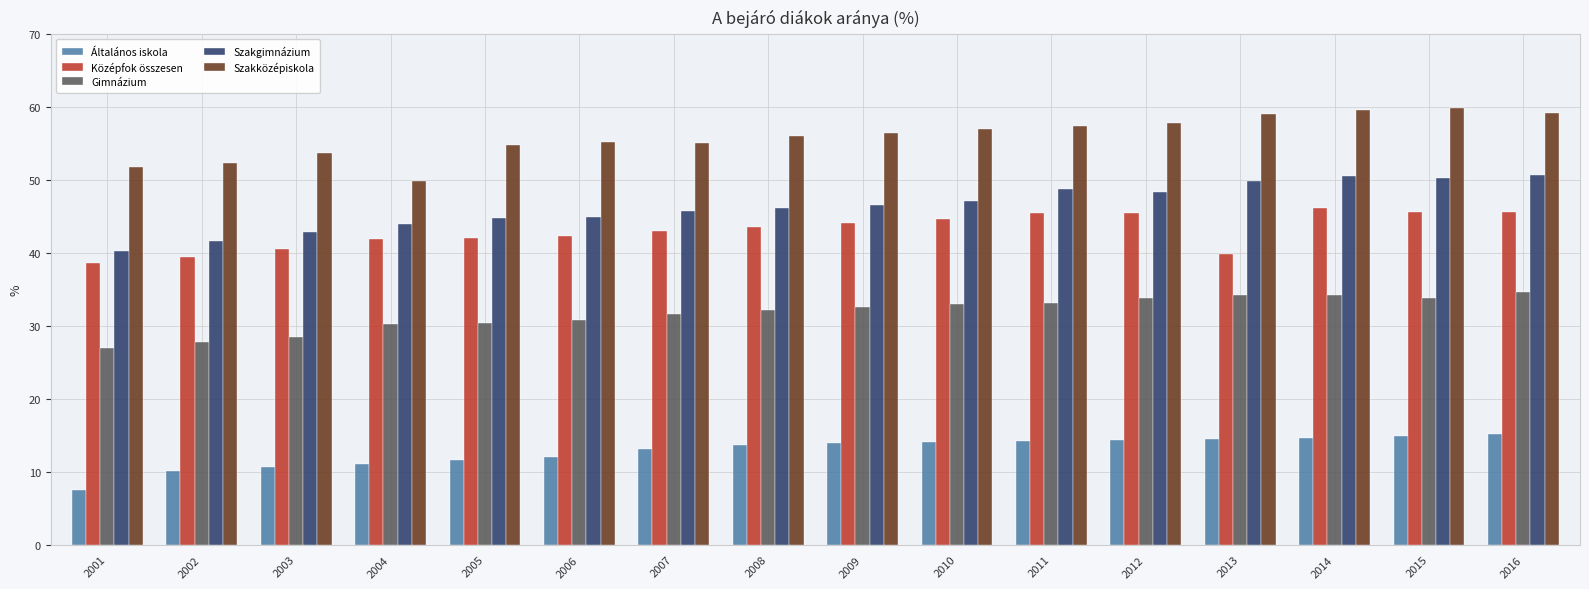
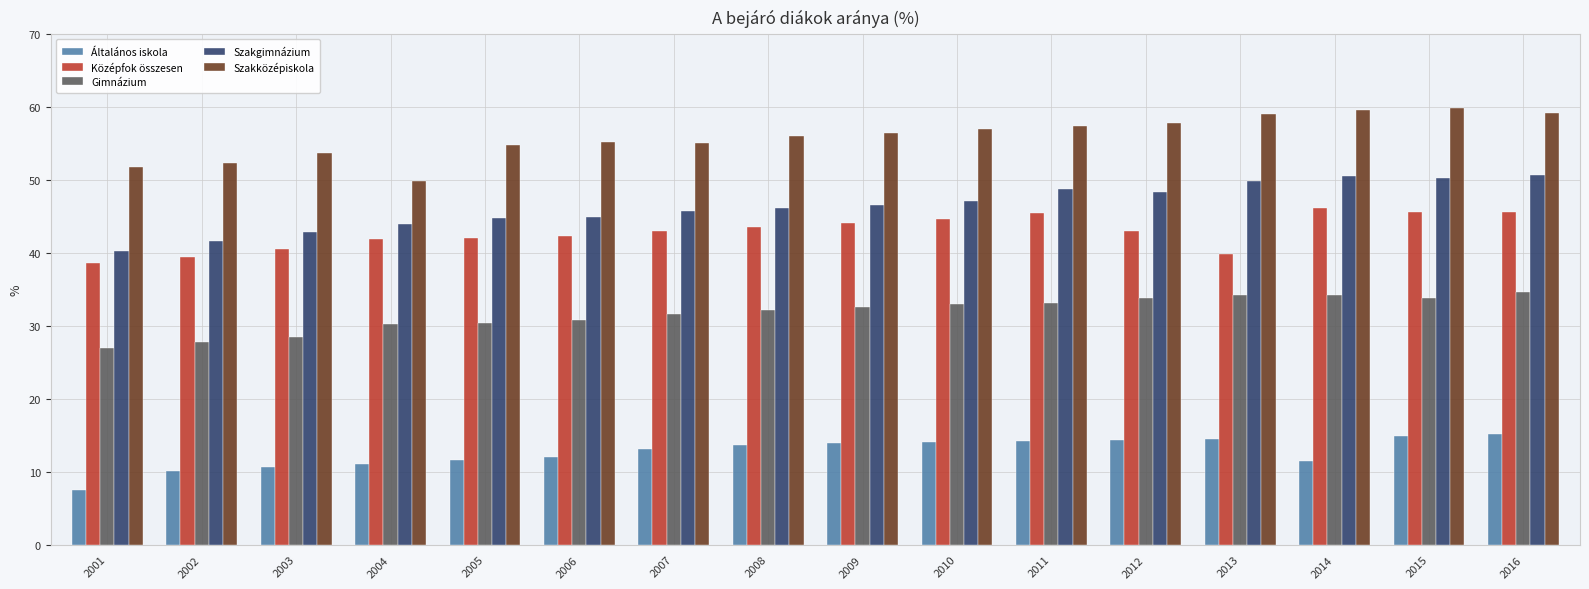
Középfok összesen, 2012: 45 -> 43
Általános iskola, 2014: 15 -> 11
